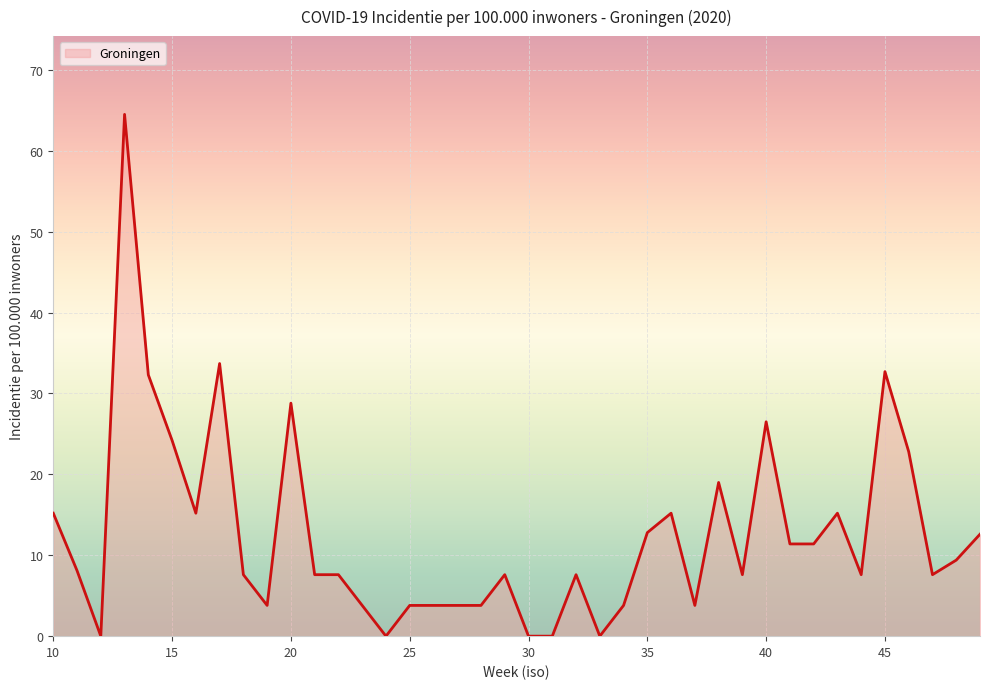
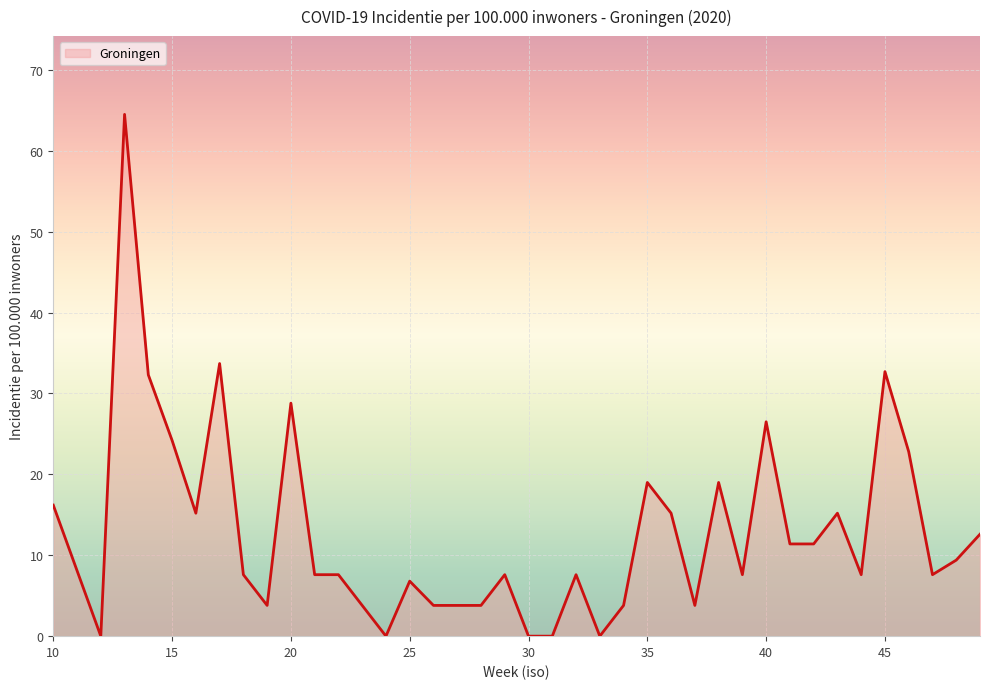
10: 15 -> 16
25: 4 -> 7
35: 13 -> 19
